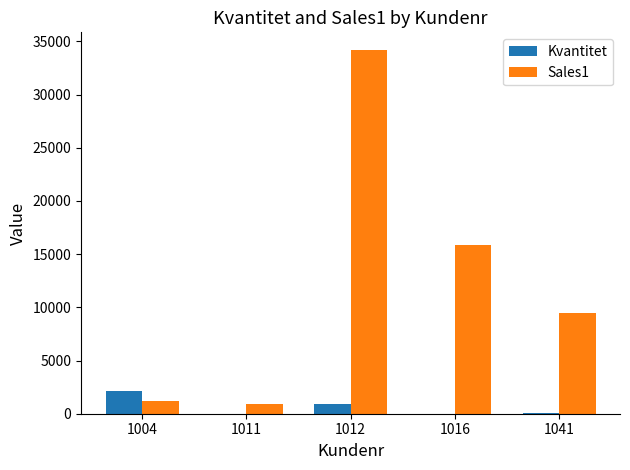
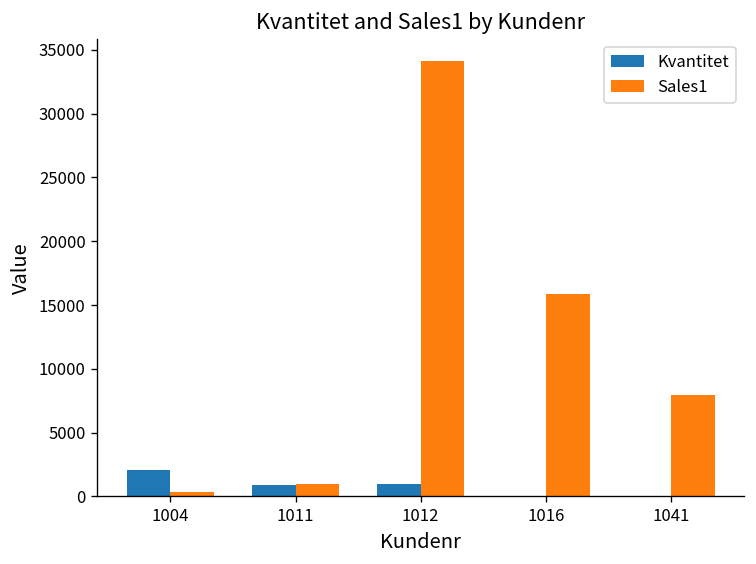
Sales1, 1004: 1200 -> 400
Kvantitet, 1011: 0 -> 900
Sales1, 1041: 9500 -> 7900
